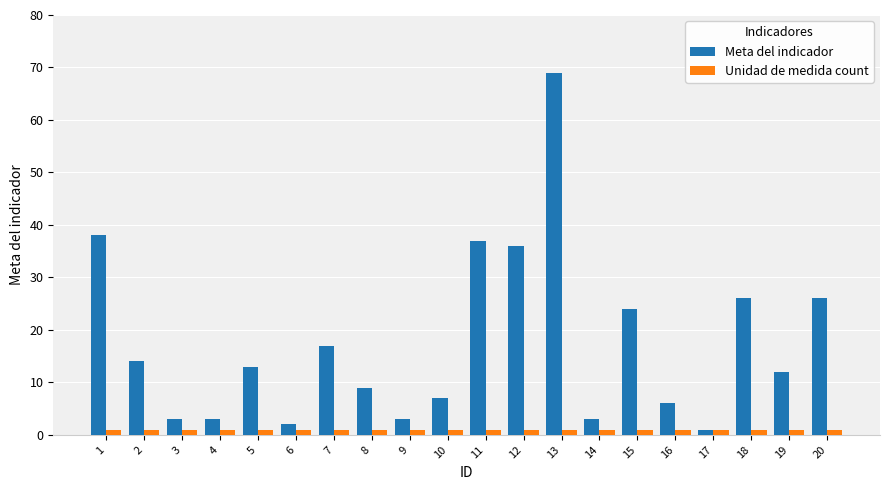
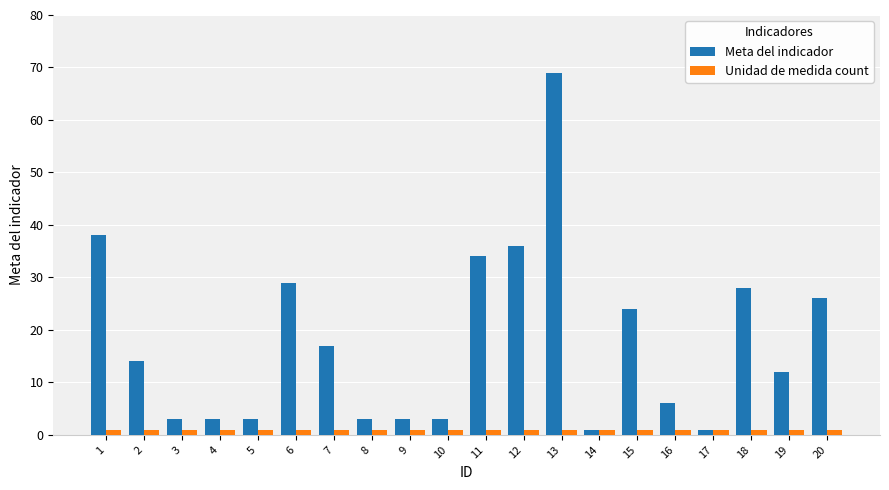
Meta del indicador, 5: 13 -> 3
Meta del indicador, 6: 2 -> 29
Meta del indicador, 8: 9 -> 3
Meta del indicador, 10: 7 -> 3
Meta del indicador, 11: 37 -> 34
Meta del indicador, 14: 3 -> 1
Meta del indicador, 18: 26 -> 28
